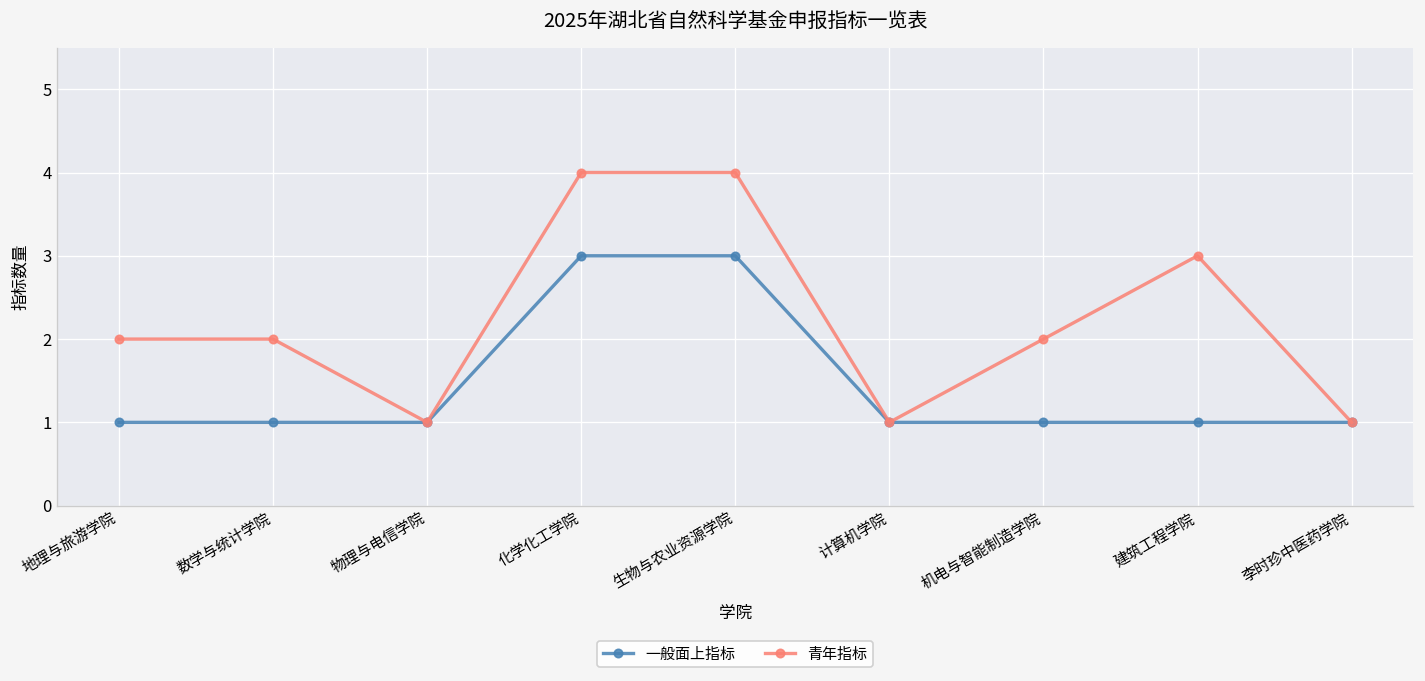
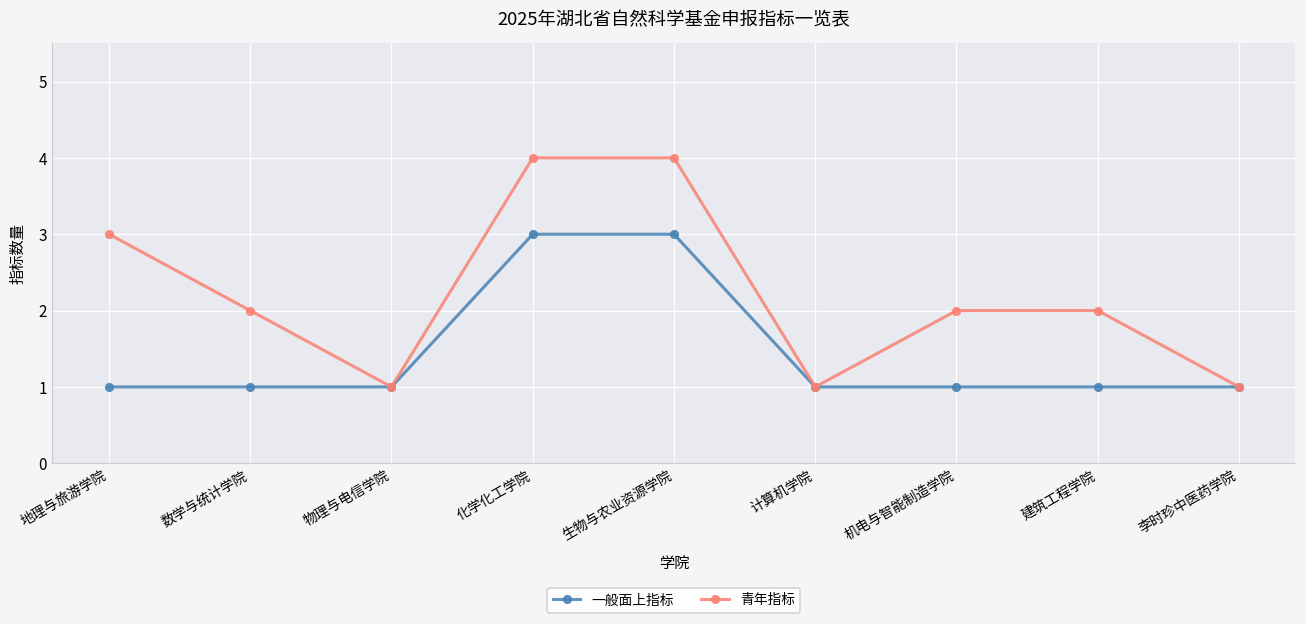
青年指标, 地理与旅游学院: 2 -> 3
青年指标, 建筑工程学院: 3 -> 2
